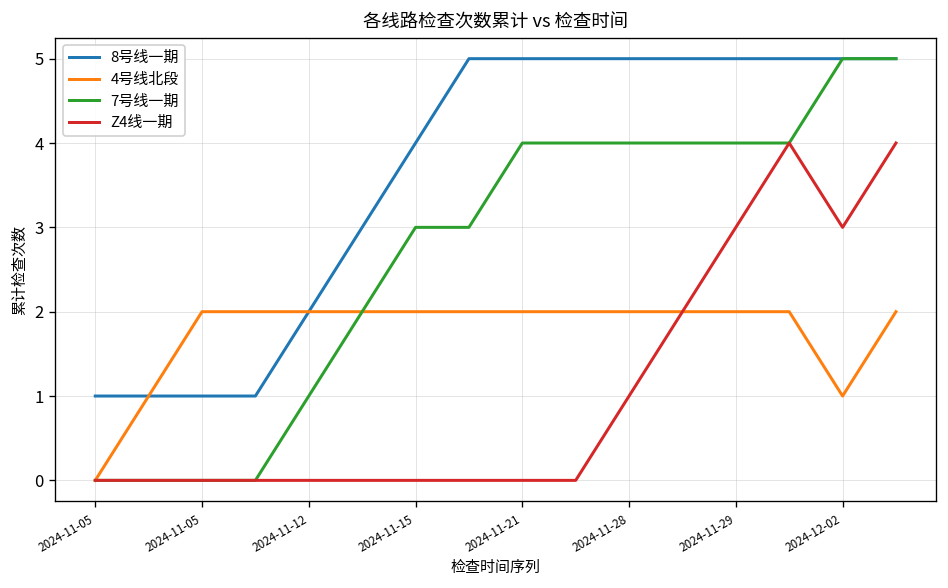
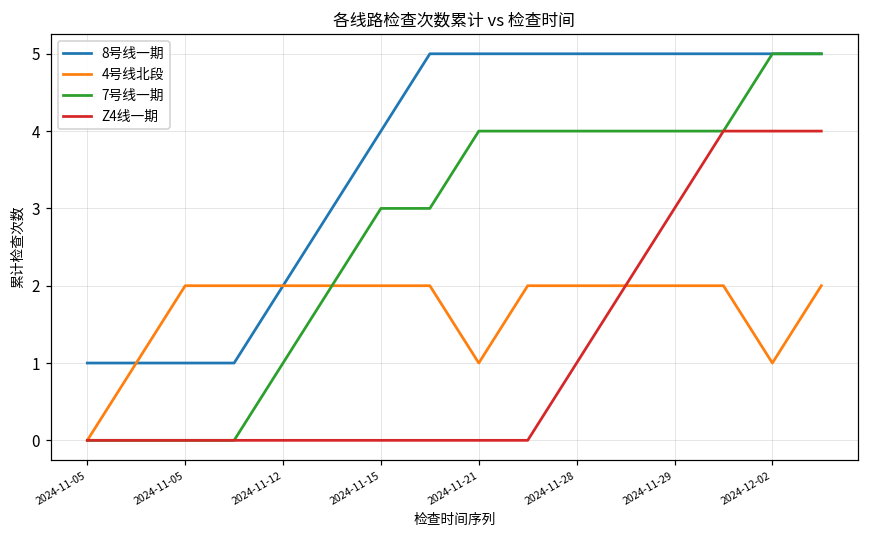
4号线北段, 2024-11-21: 2 -> 1
Z4线一期, 2024-12-02: 3 -> 4
